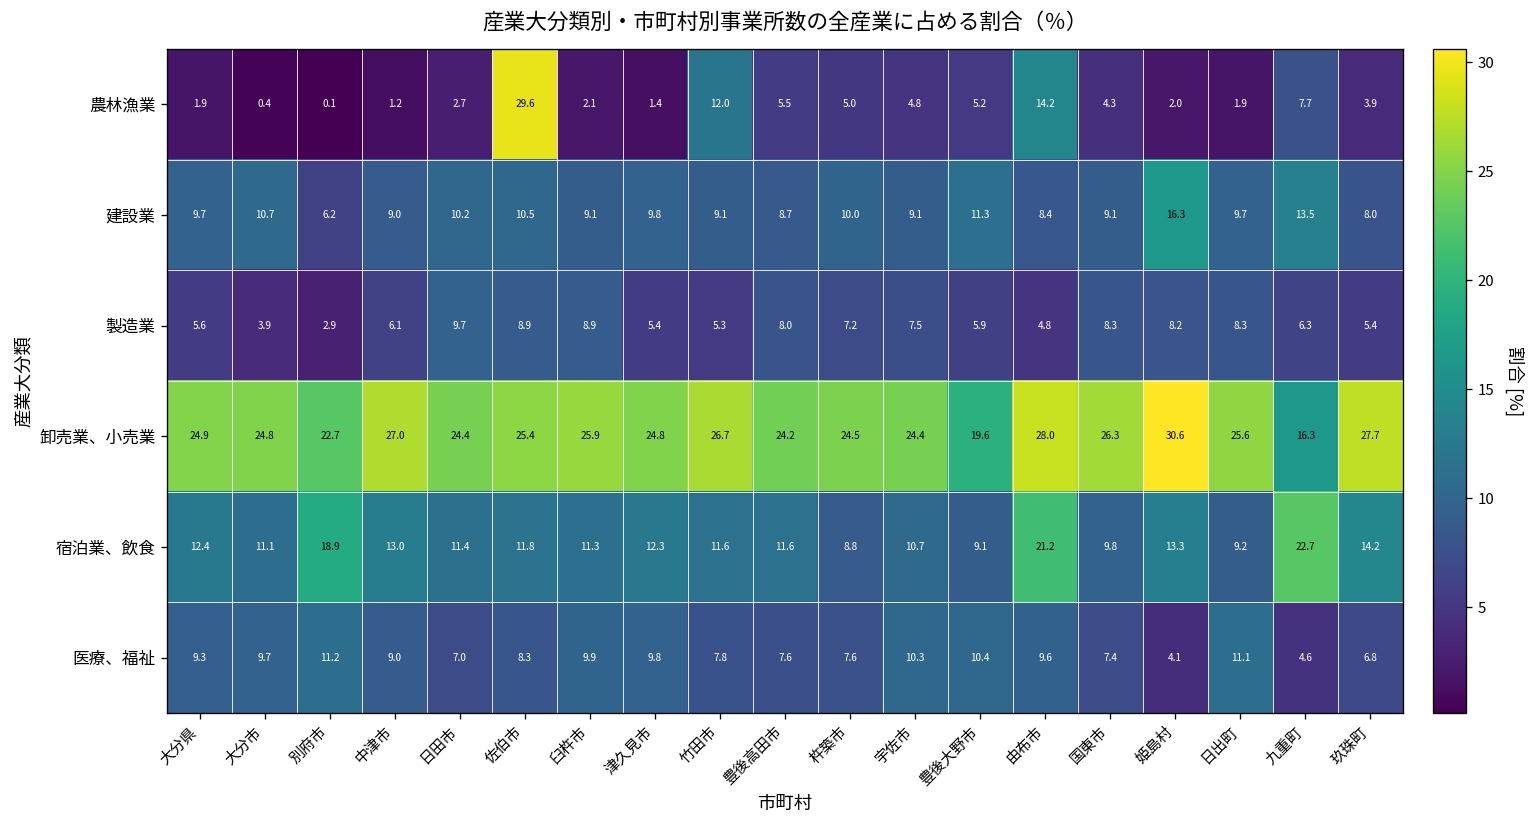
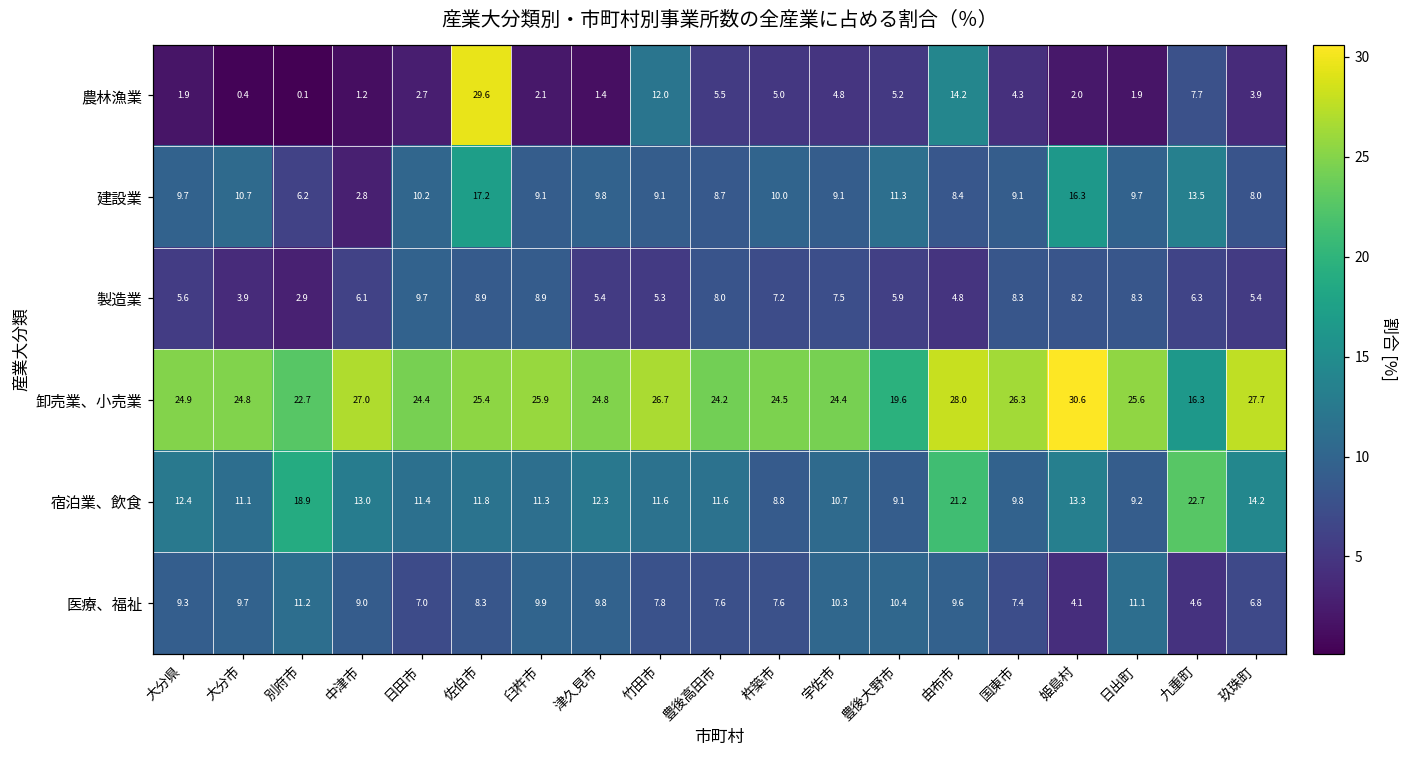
建設業, 中津市: 9.0 -> 2.8
建設業, 佐伯市: 10.5 -> 17.2
